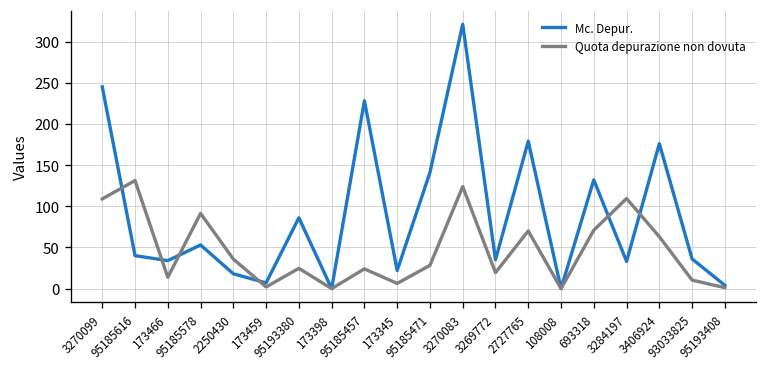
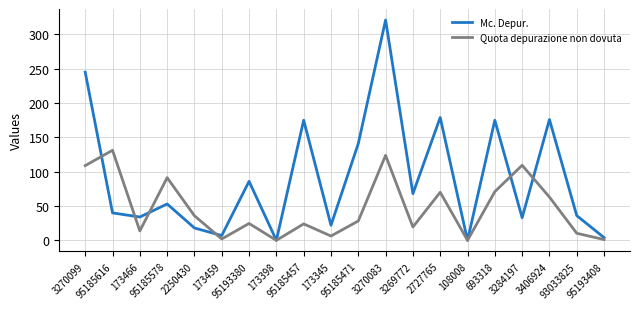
Mc. Depur., 95185457: 230 -> 180
Mc. Depur., 3269772: 40 -> 70
Mc. Depur., 693318: 130 -> 180
